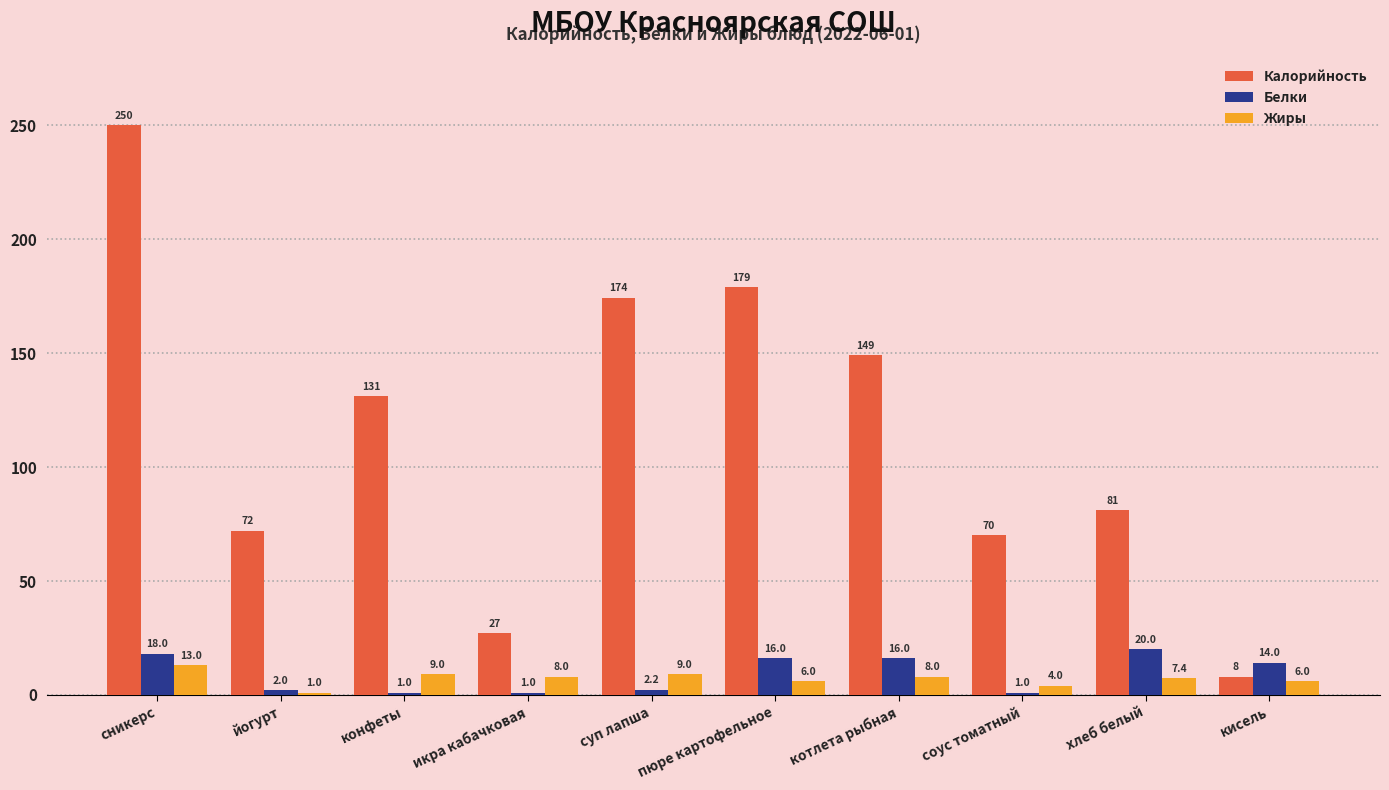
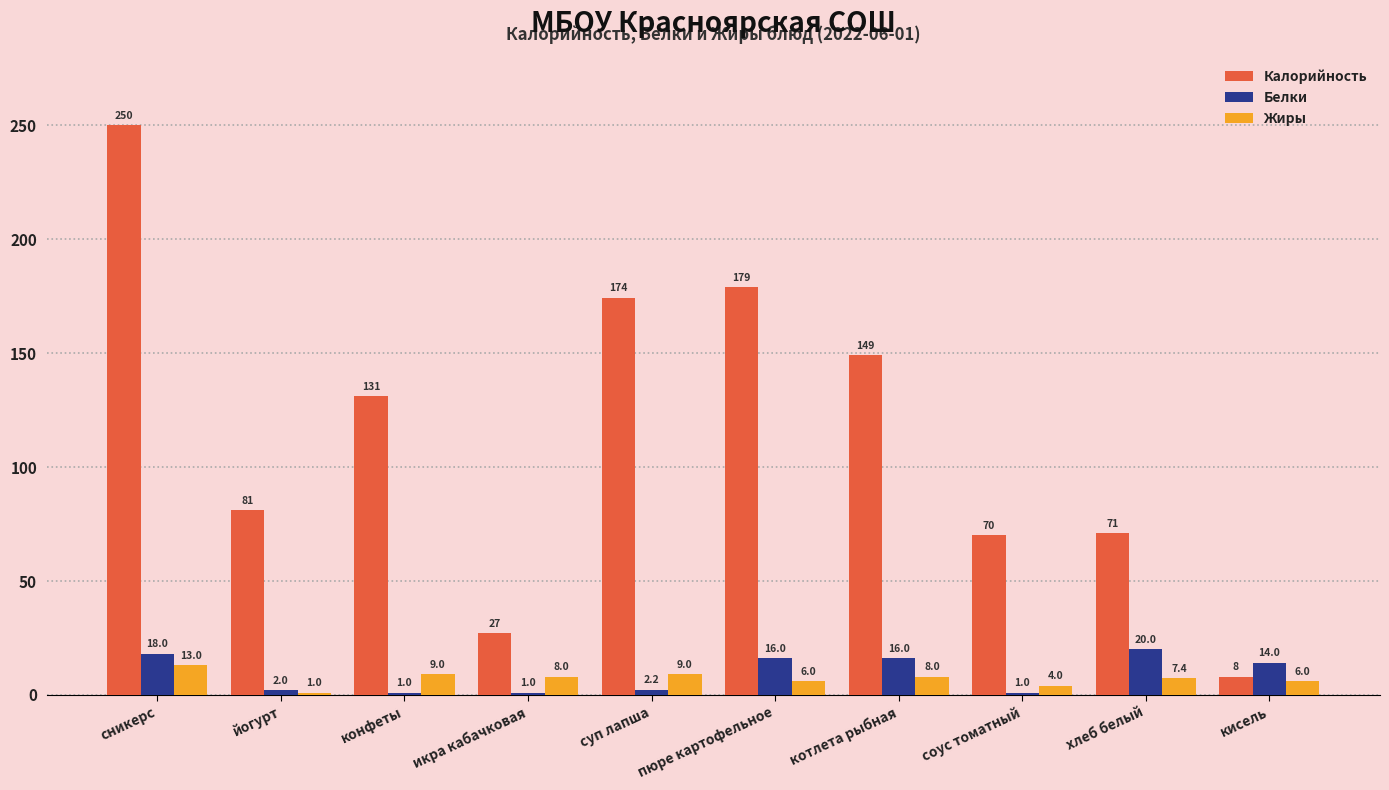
Калорийность, йогурт: 72 -> 81
Калорийность, хлеб белый: 81 -> 71
